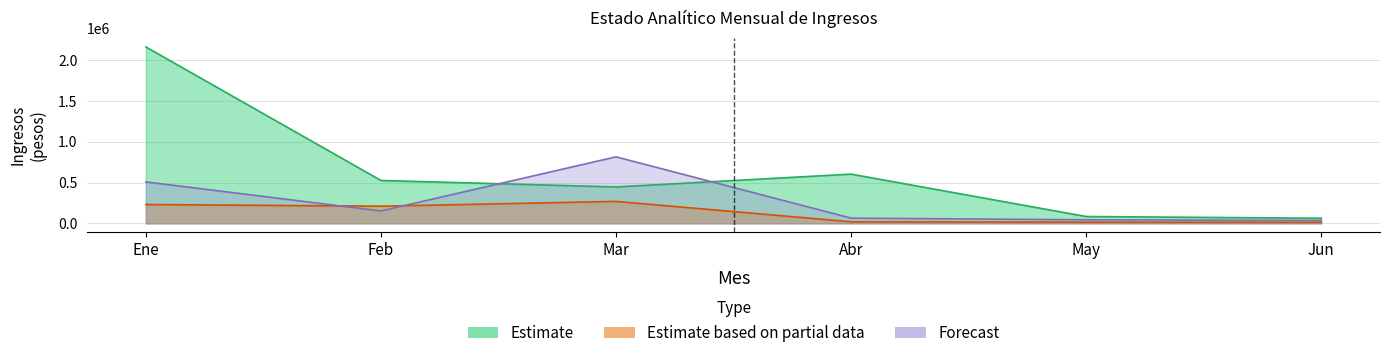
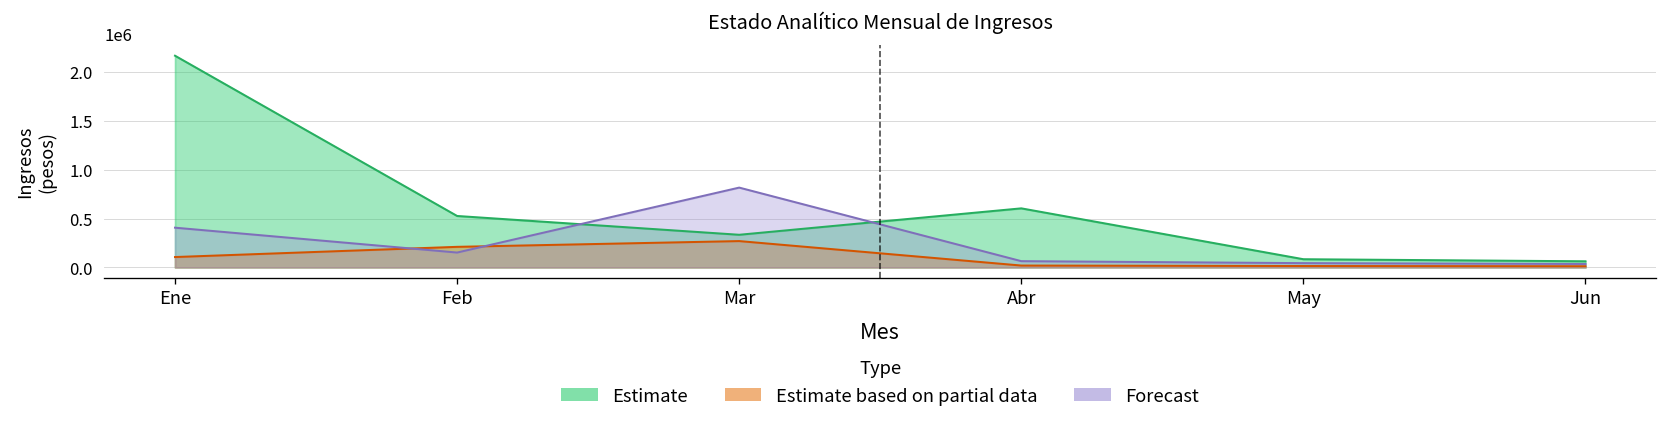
Estimate based on partial data, Ene: 200000 -> 100000
Forecast, Ene: 500000 -> 400000
Estimate, Mar: 400000 -> 300000
